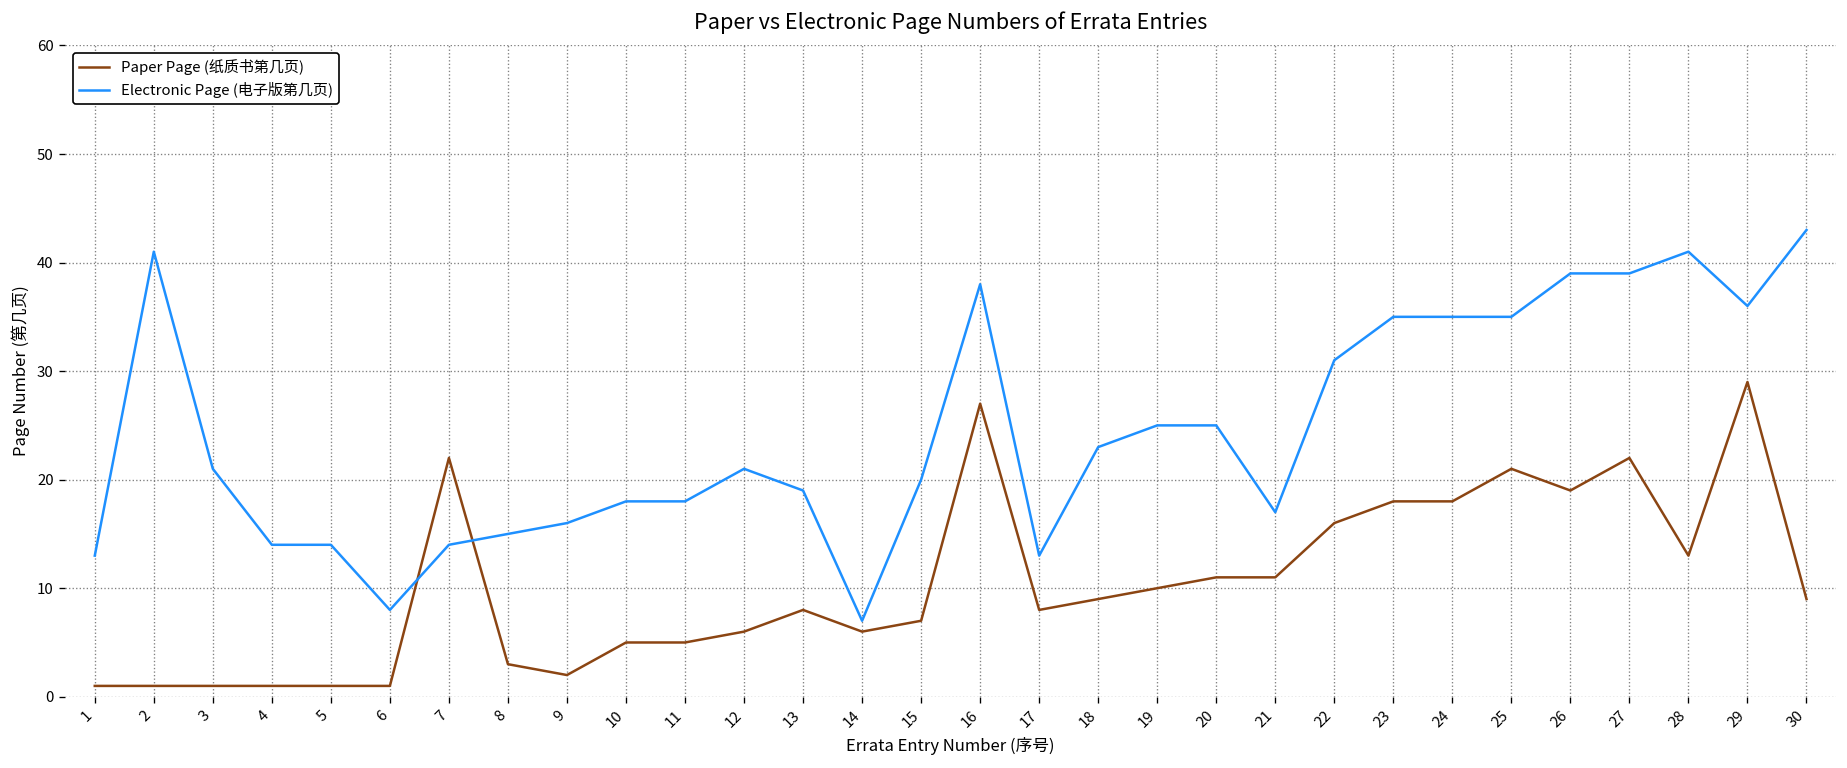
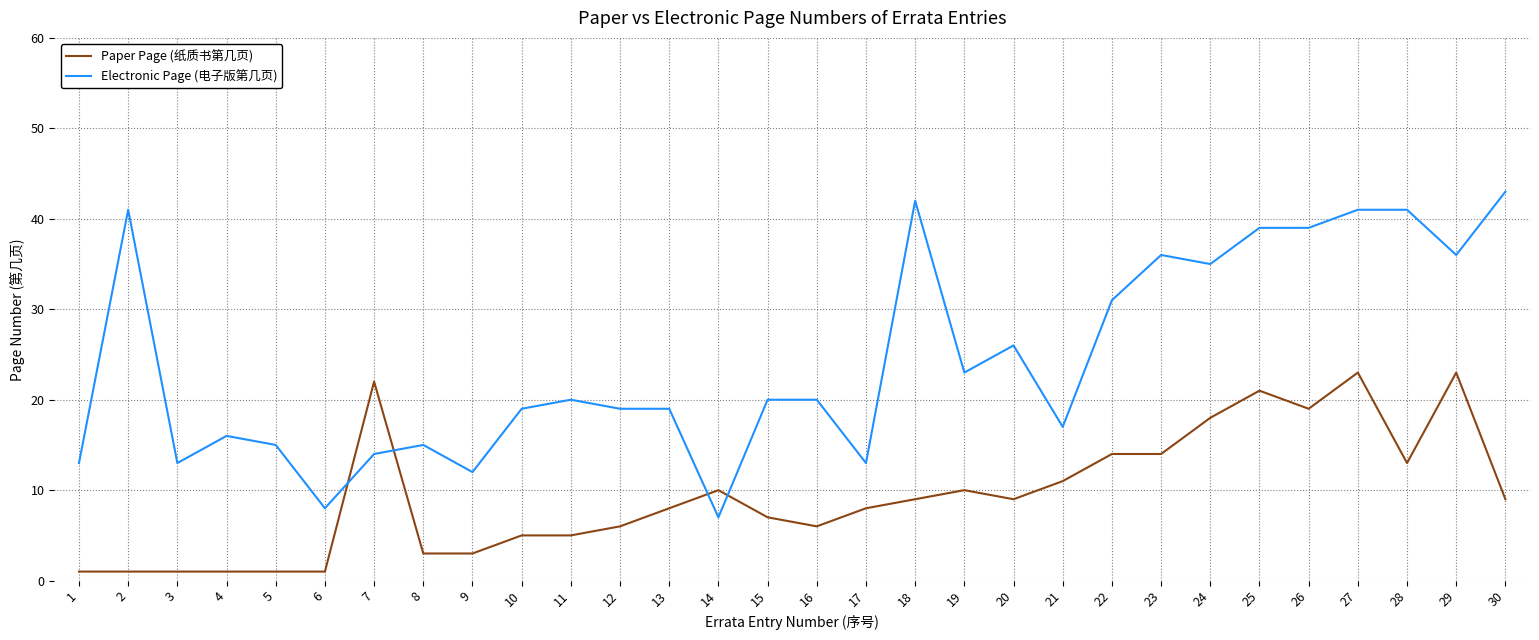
Electronic Page (电子版第几页), 3: 21 -> 13
Electronic Page (电子版第几页), 4: 14 -> 16
Electronic Page (电子版第几页), 5: 14 -> 15
Paper Page (纸质书第几页), 9: 2 -> 3
Electronic Page (电子版第几页), 9: 16 -> 12
Electronic Page (电子版第几页), 10: 18 -> 19
Electronic Page (电子版第几页), 11: 18 -> 20
Electronic Page (电子版第几页), 12: 21 -> 19
Paper Page (纸质书第几页), 14: 6 -> 10
Paper Page (纸质书第几页), 16: 27 -> 6
Electronic Page (电子版第几页), 16: 38 -> 20
Electronic Page (电子版第几页), 18: 23 -> 42
Electronic Page (电子版第几页), 19: 25 -> 23
Paper Page (纸质书第几页), 20: 11 -> 9
Electronic Page (电子版第几页), 20: 25 -> 26
Paper Page (纸质书第几页), 22: 16 -> 14
Paper Page (纸质书第几页), 23: 18 -> 14
Electronic Page (电子版第几页), 23: 35 -> 36
Electronic Page (电子版第几页), 25: 35 -> 39
Paper Page (纸质书第几页), 27: 22 -> 23
Electronic Page (电子版第几页), 27: 39 -> 41
Paper Page (纸质书第几页), 29: 29 -> 23
